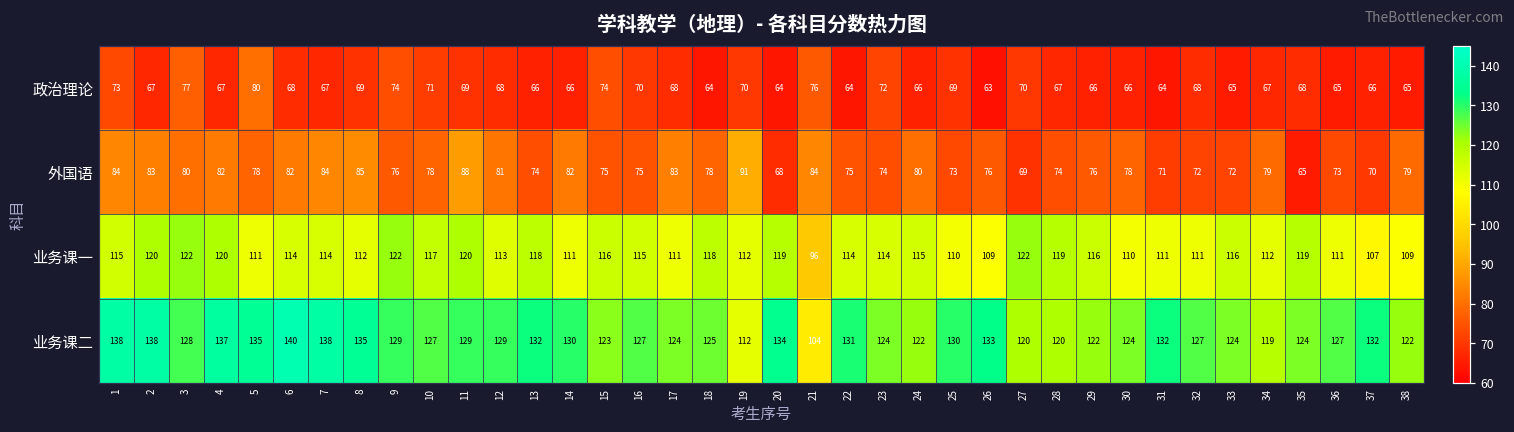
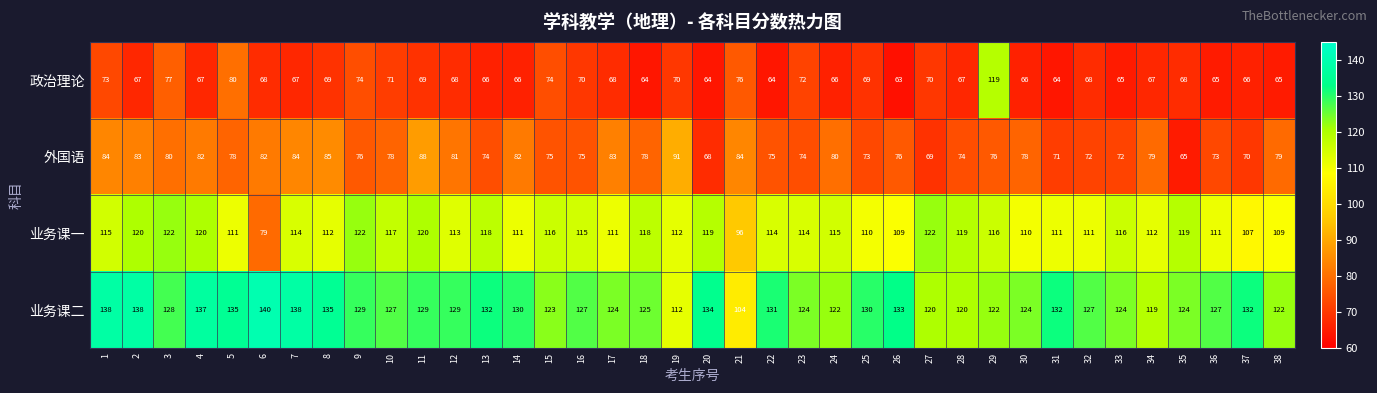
政治理论, 29: 66 -> 119
业务课一, 6: 114 -> 79
